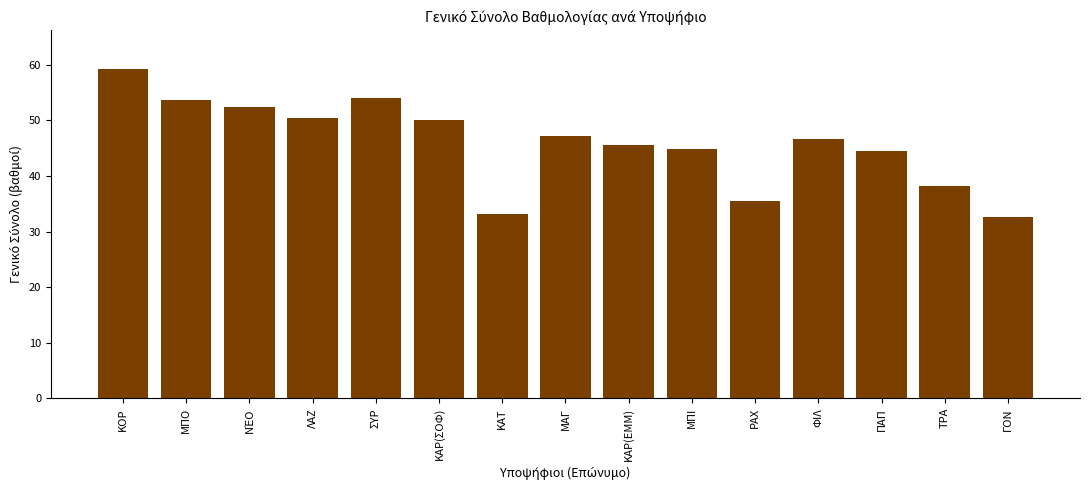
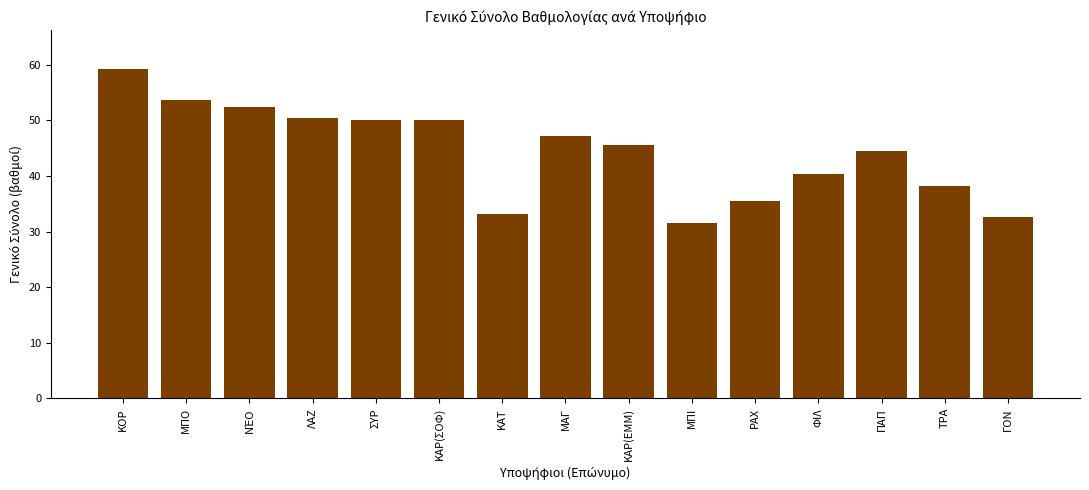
ΣΥΡ: 54 -> 50
ΜΠΙ: 45 -> 32
ΦΙΛ: 47 -> 40
